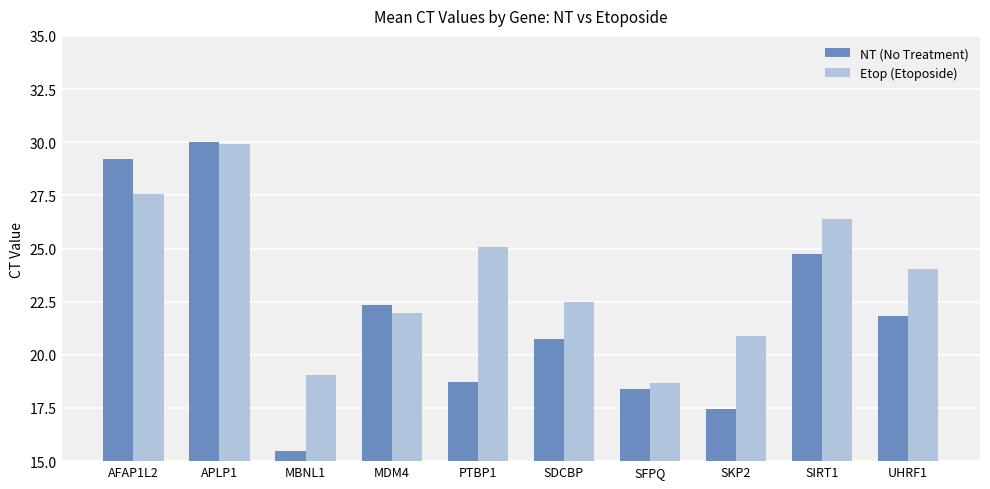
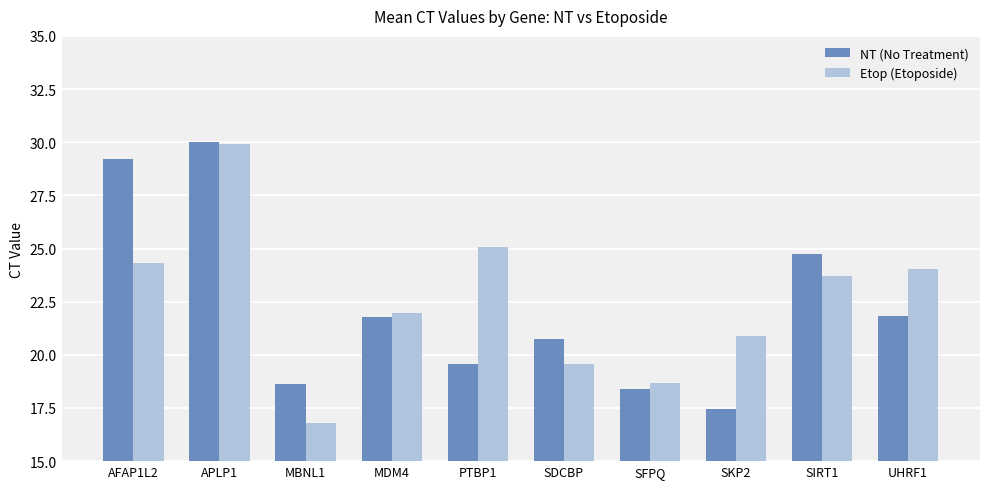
Etop (Etoposide), AFAP1L2: 27.6 -> 24.3
NT (No Treatment), MBNL1: 15.5 -> 18.6
Etop (Etoposide), MBNL1: 19.0 -> 16.8
NT (No Treatment), MDM4: 22.3 -> 21.8
NT (No Treatment), PTBP1: 18.7 -> 19.6
Etop (Etoposide), SDCBP: 22.5 -> 19.6
Etop (Etoposide), SIRT1: 26.4 -> 23.7
